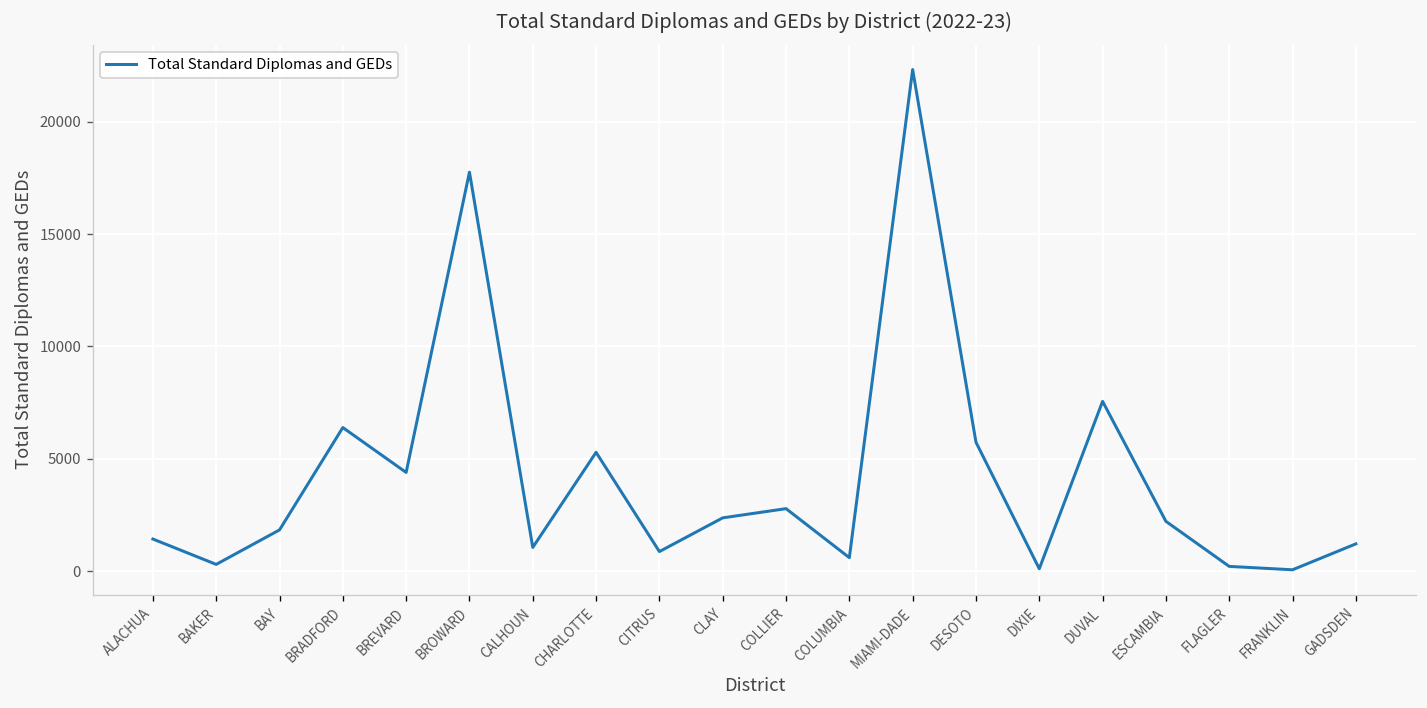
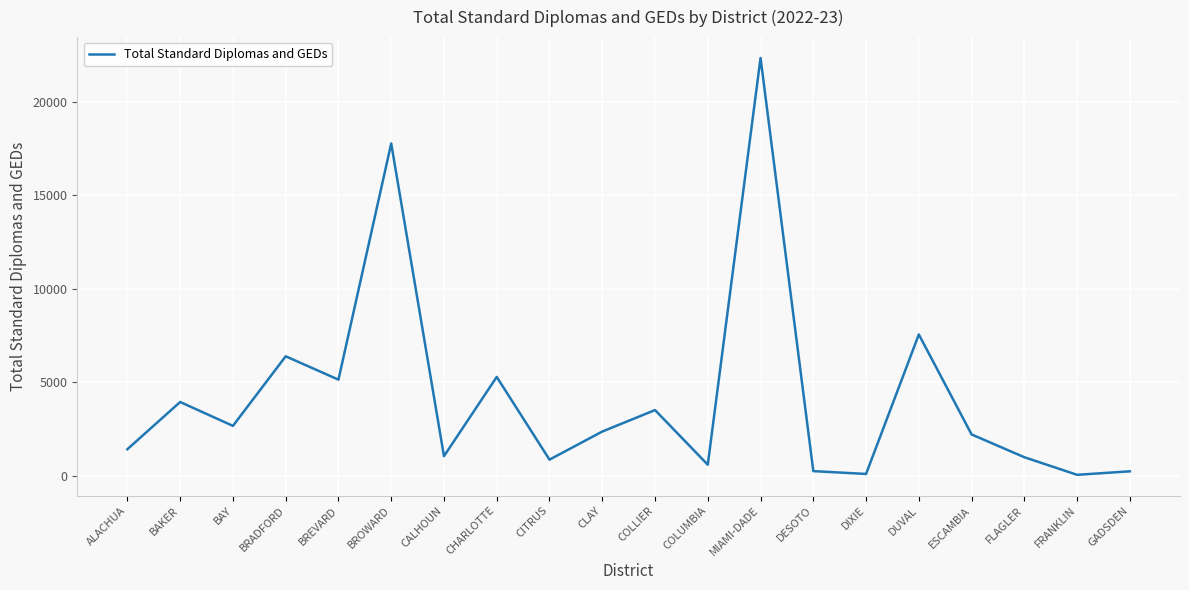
BAKER: 300 -> 3900
BAY: 1800 -> 2700
BREVARD: 4400 -> 5100
COLLIER: 2800 -> 3500
DESOTO: 5700 -> 300
FLAGLER: 200 -> 1000
GADSDEN: 1200 -> 200
